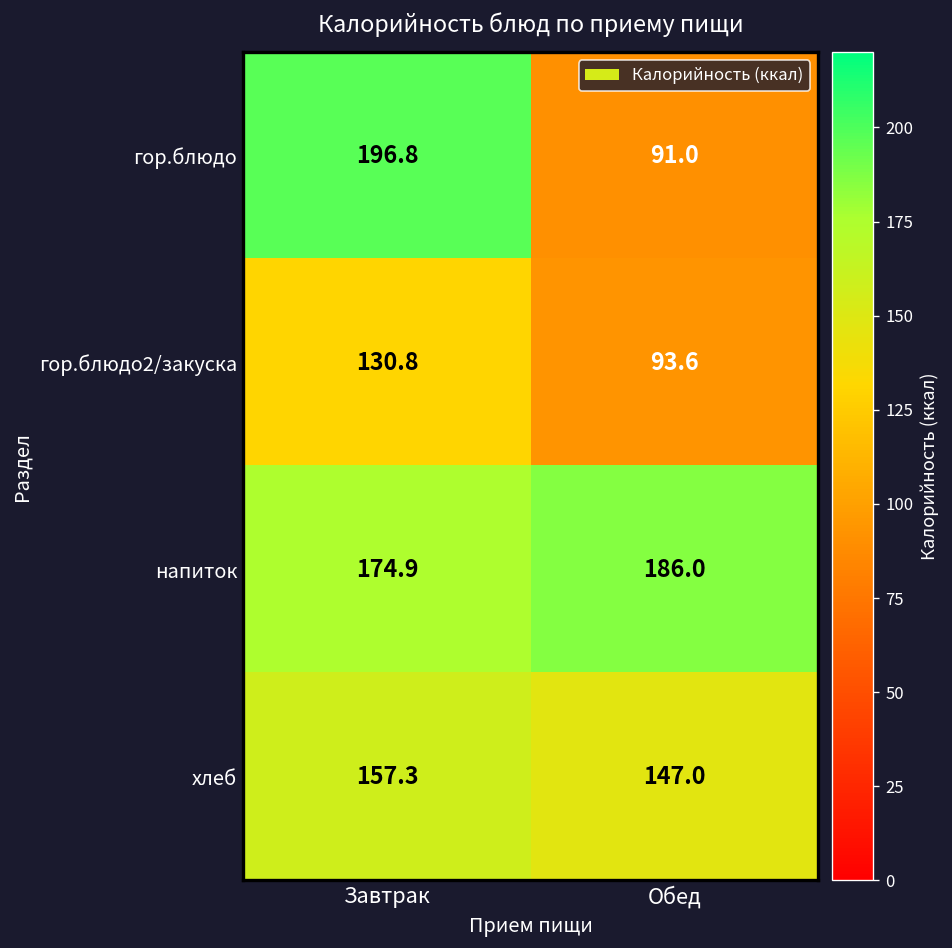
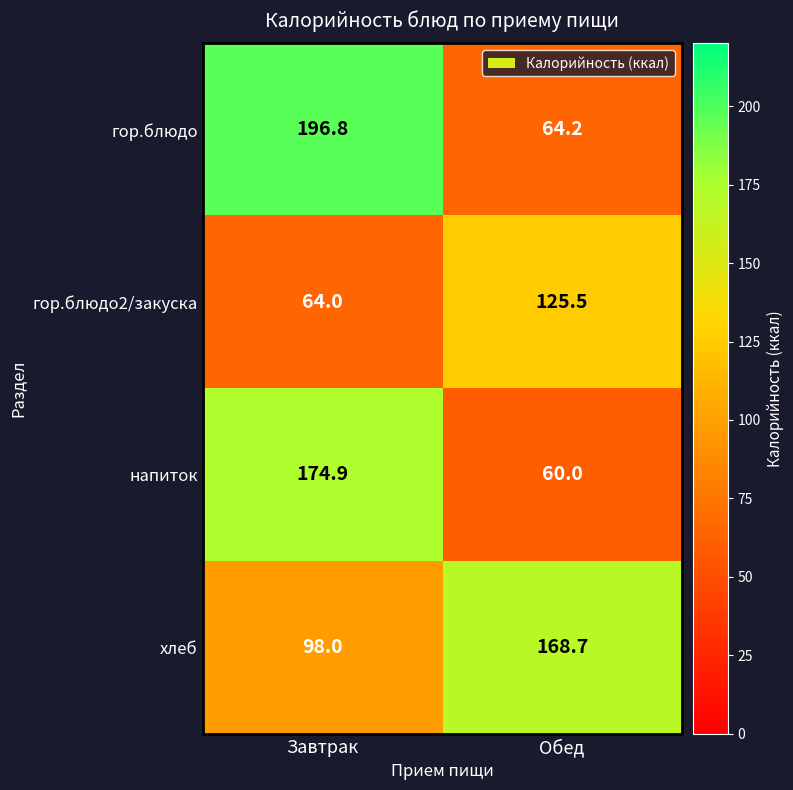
гор.блюдо, Обед: 91.0 -> 64.2
гор.блюдо2/закуска, Завтрак: 130.8 -> 64.0
гор.блюдо2/закуска, Обед: 93.6 -> 125.5
напиток, Обед: 186.0 -> 60.0
хлеб, Завтрак: 157.3 -> 98.0
хлеб, Обед: 147.0 -> 168.7
